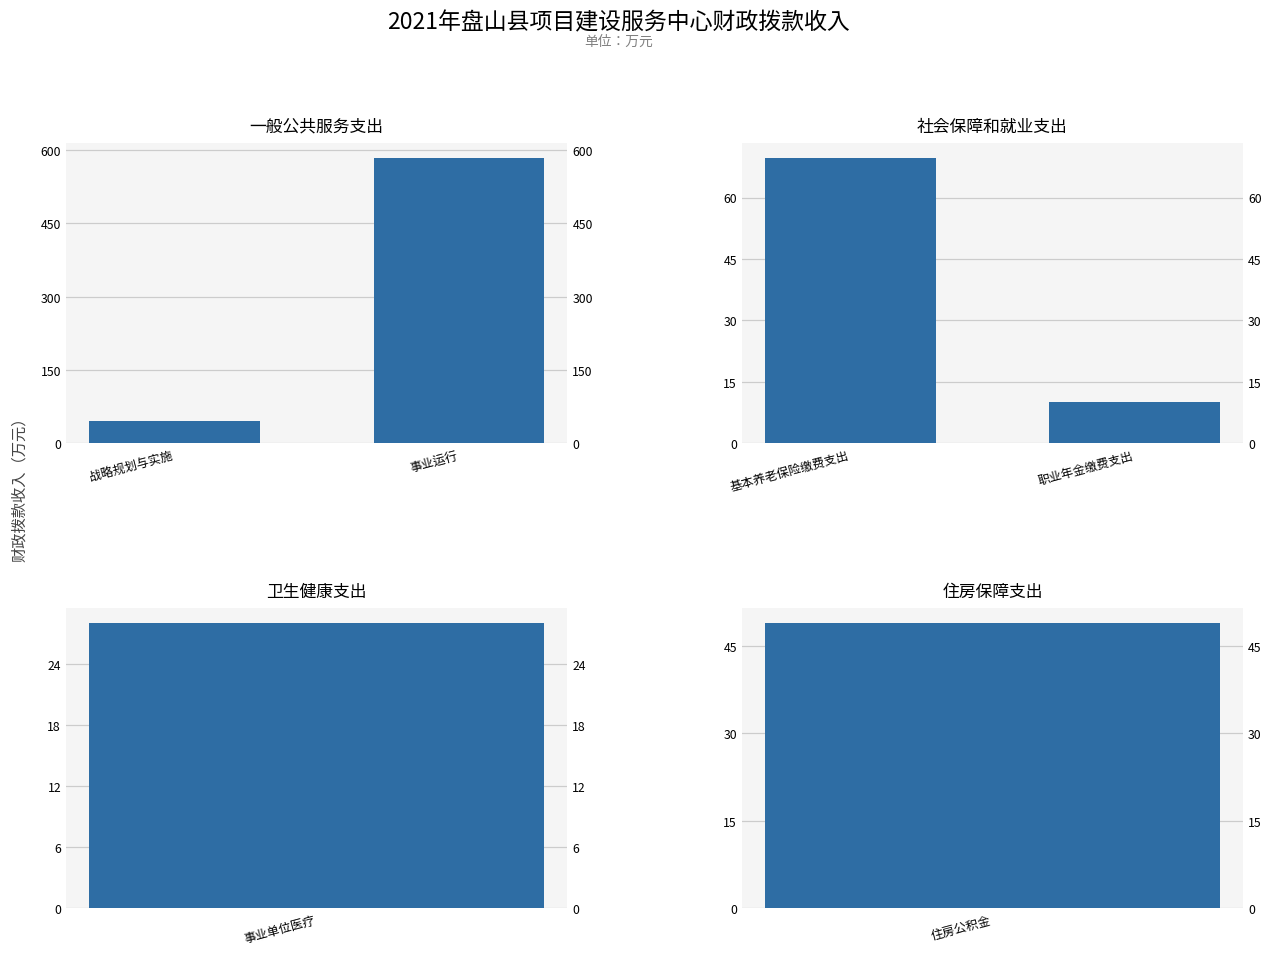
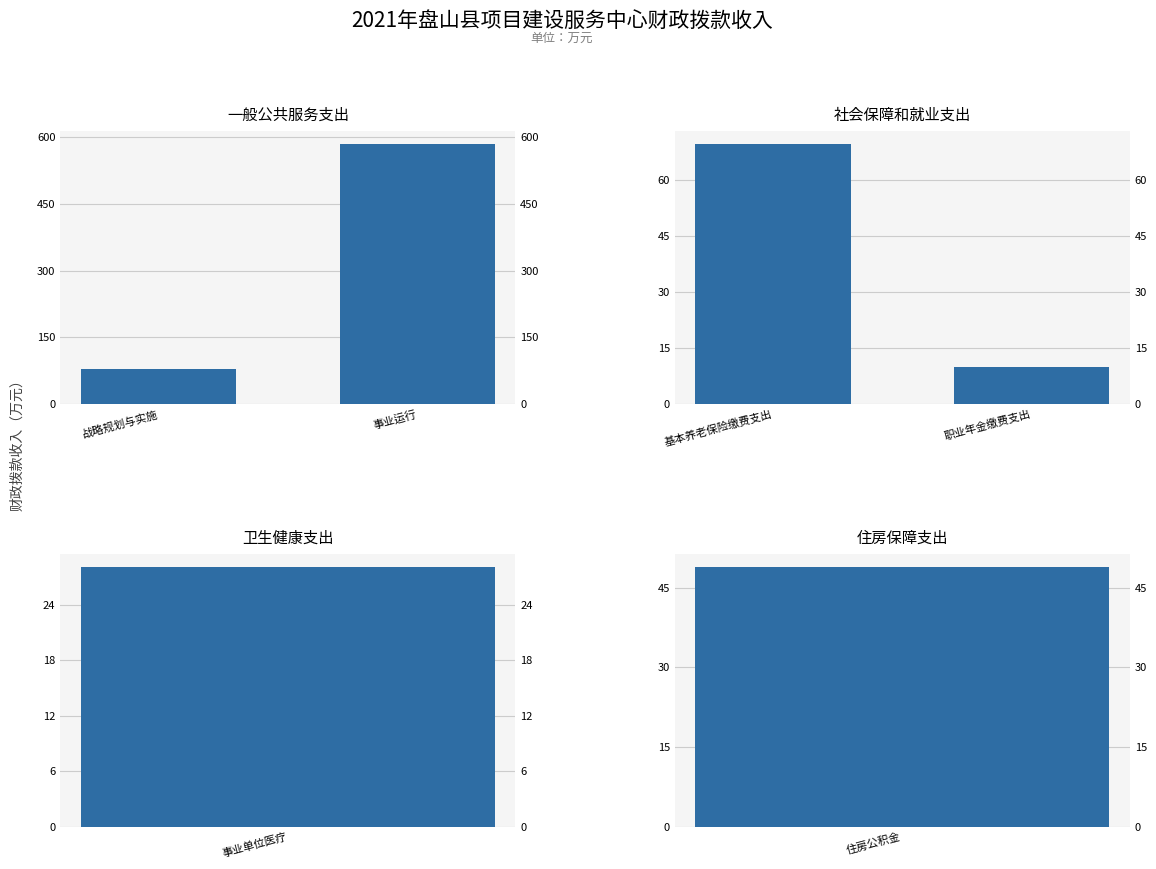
一般公共服务支出, 战略规划与实施: 50 -> 80
